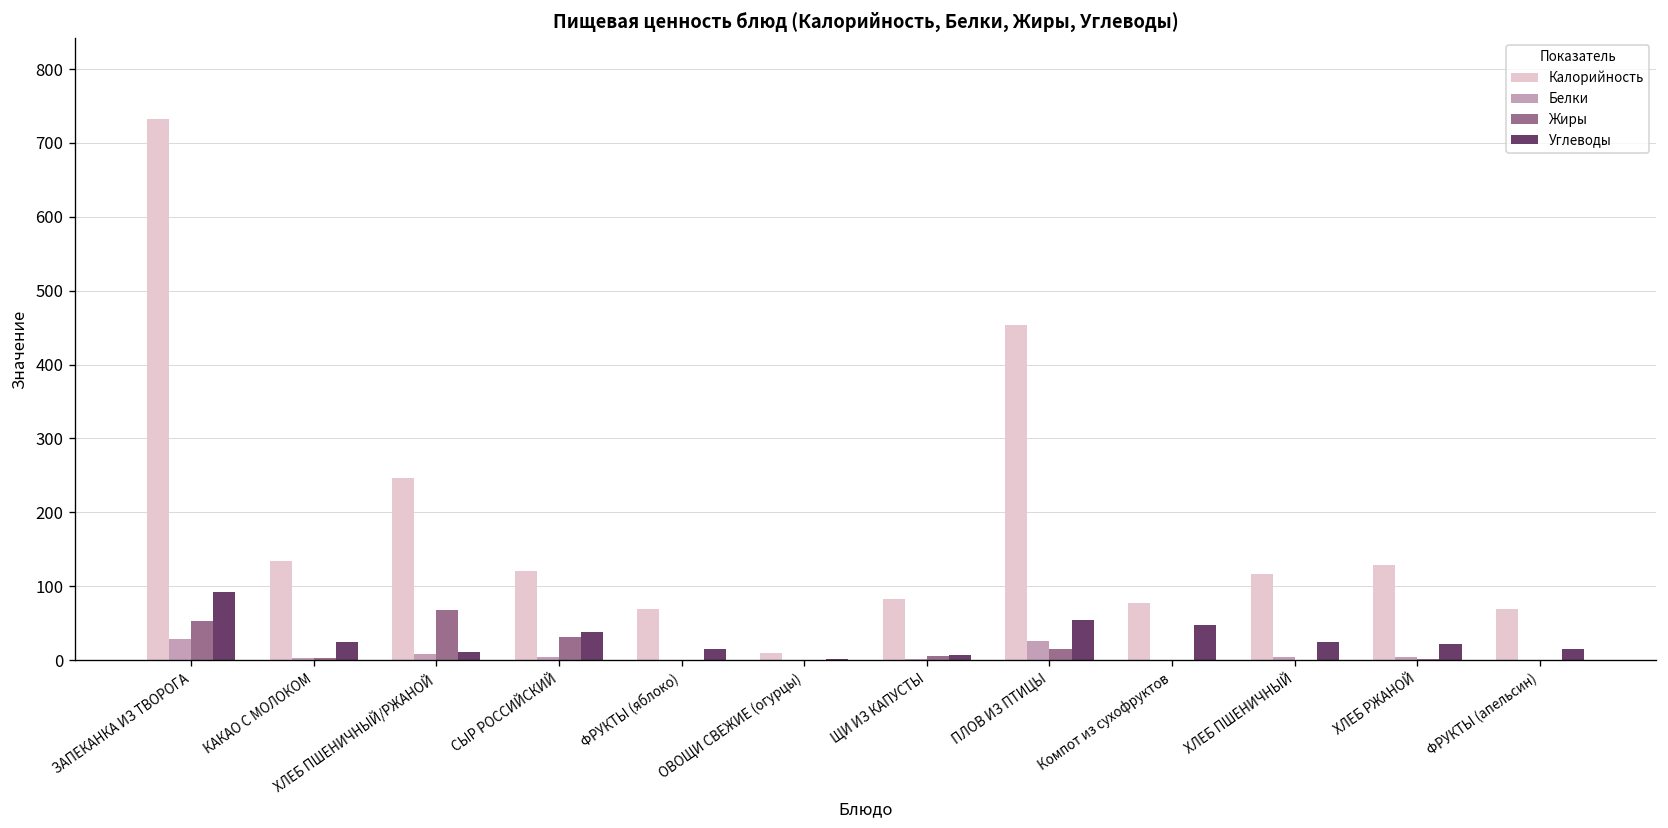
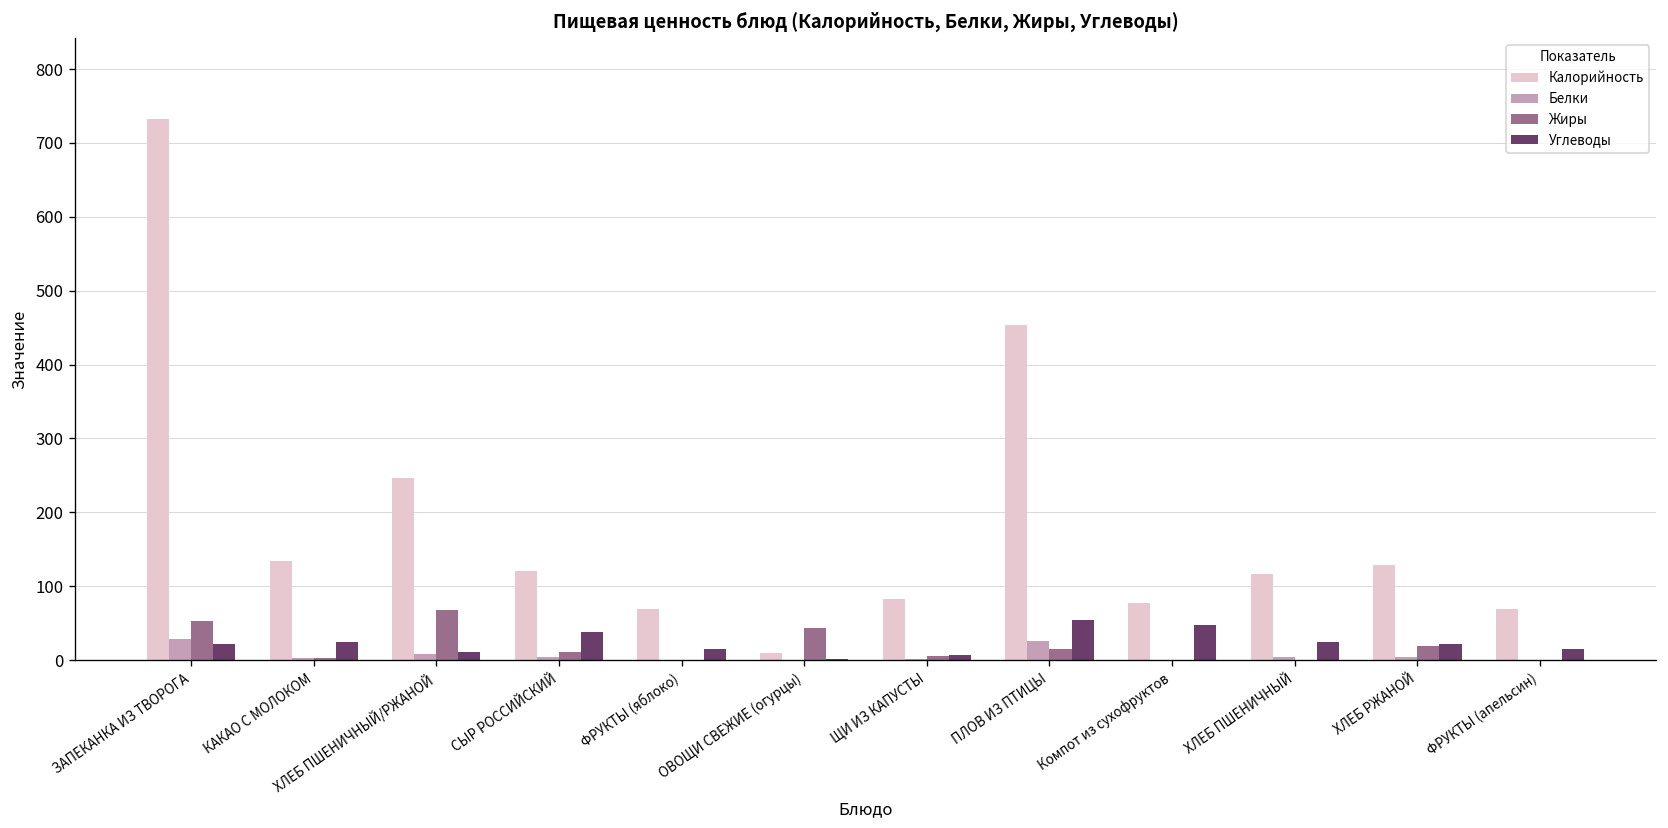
Углеводы, ЗАПЕКАНКА ИЗ ТВОРОГА: 90 -> 20
Жиры, СЫР РОССИЙСКИЙ: 30 -> 10
Жиры, ОВОЩИ СВЕЖИЕ (огурцы): 0 -> 40
Жиры, ХЛЕБ РЖАНОЙ: 0 -> 20
